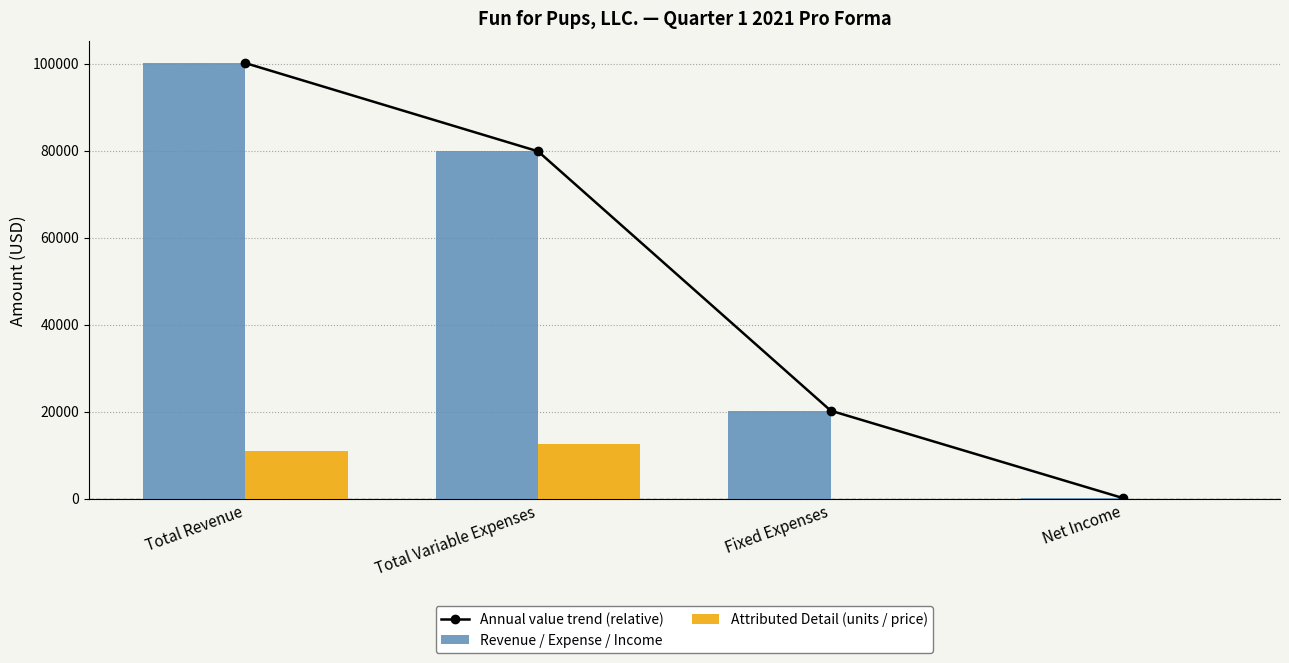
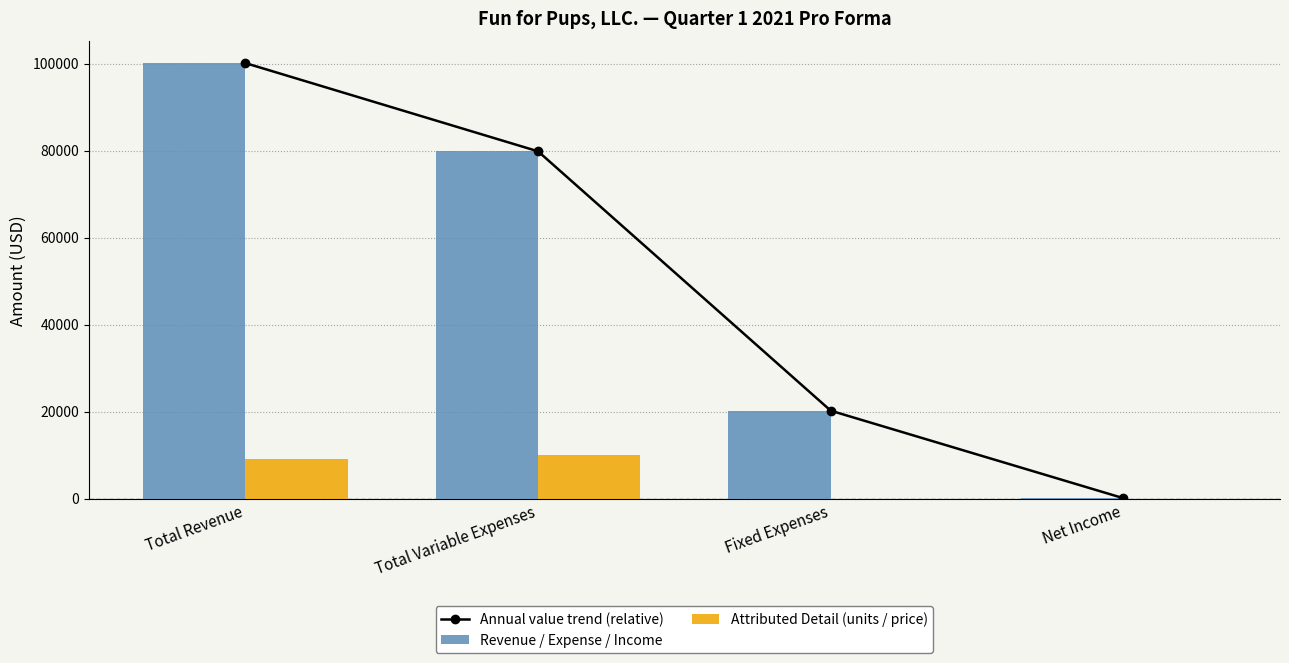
Attributed Detail (units / price), Total Revenue: 11000 -> 9000
Attributed Detail (units / price), Total Variable Expenses: 13000 -> 10000
